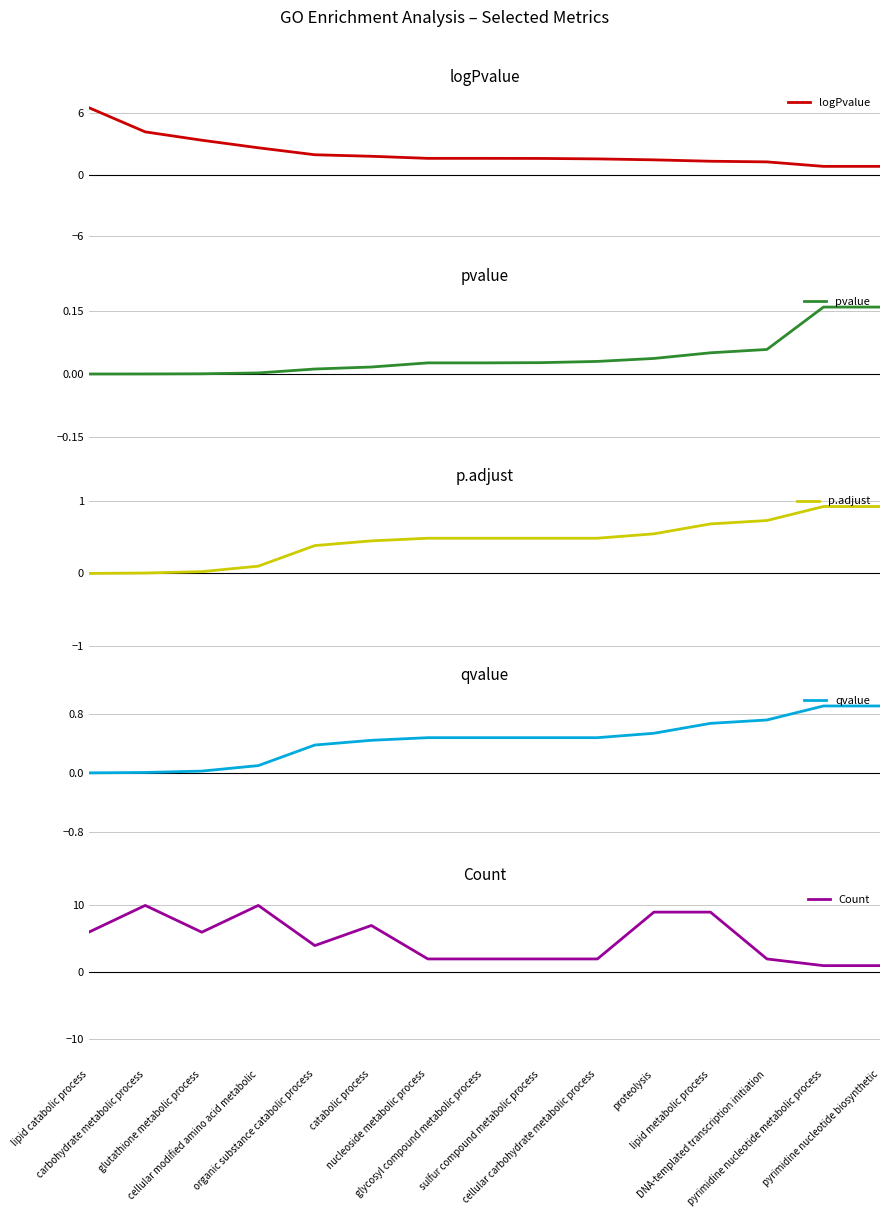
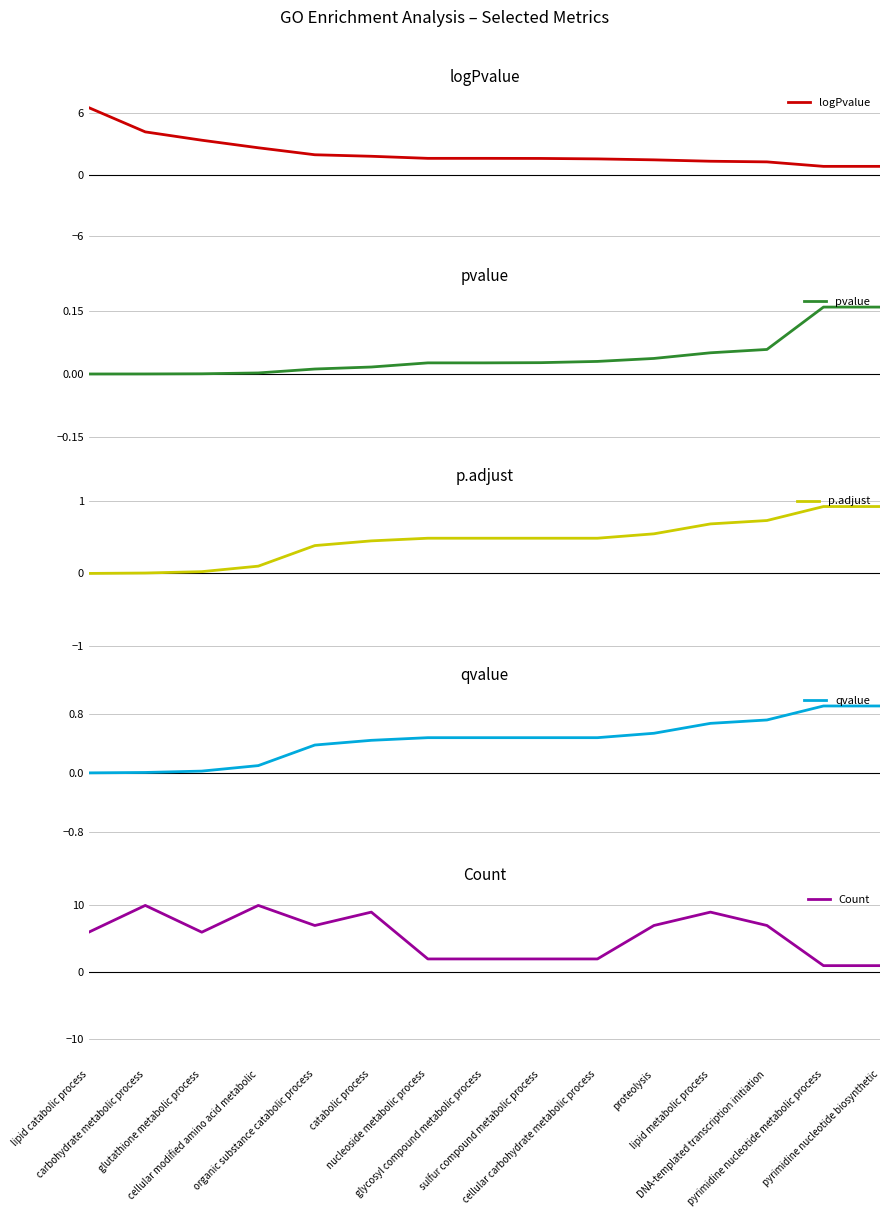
Count, organic substance catabolic process: 4 -> 7
Count, catabolic process: 7 -> 9
Count, proteolysis: 9 -> 7
Count, DNA-templated transcription initiation: 2 -> 7
